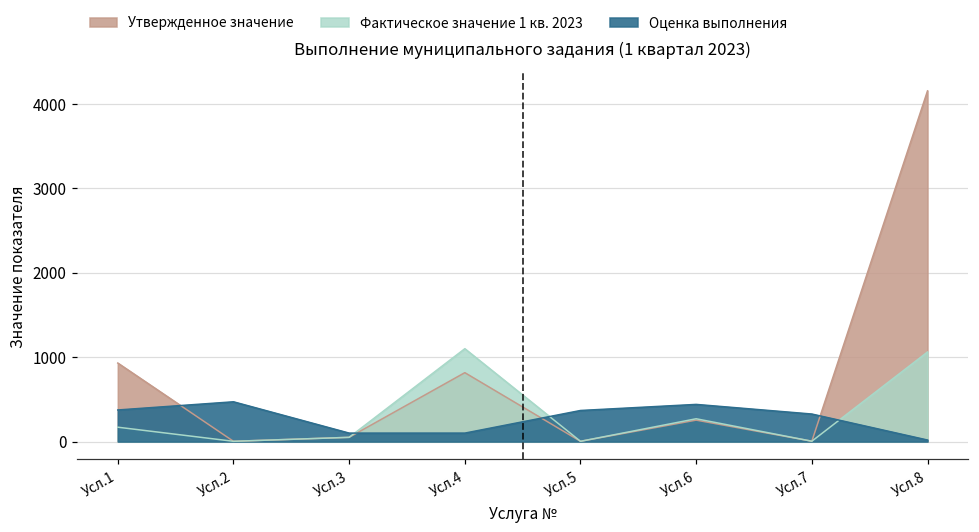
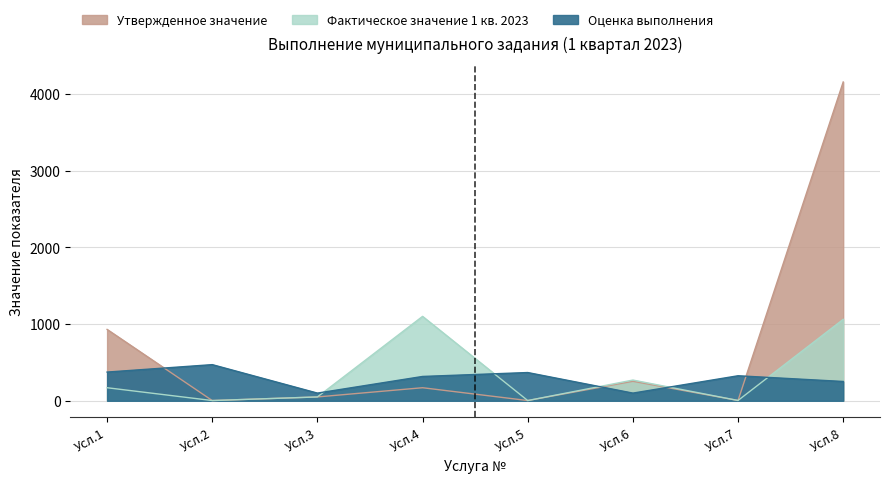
Утвержденное значение, Усл.4: 800 -> 200
Оценка выполнения, Усл.4: 100 -> 300
Оценка выполнения, Усл.6: 400 -> 100
Оценка выполнения, Усл.8: 0 -> 300
